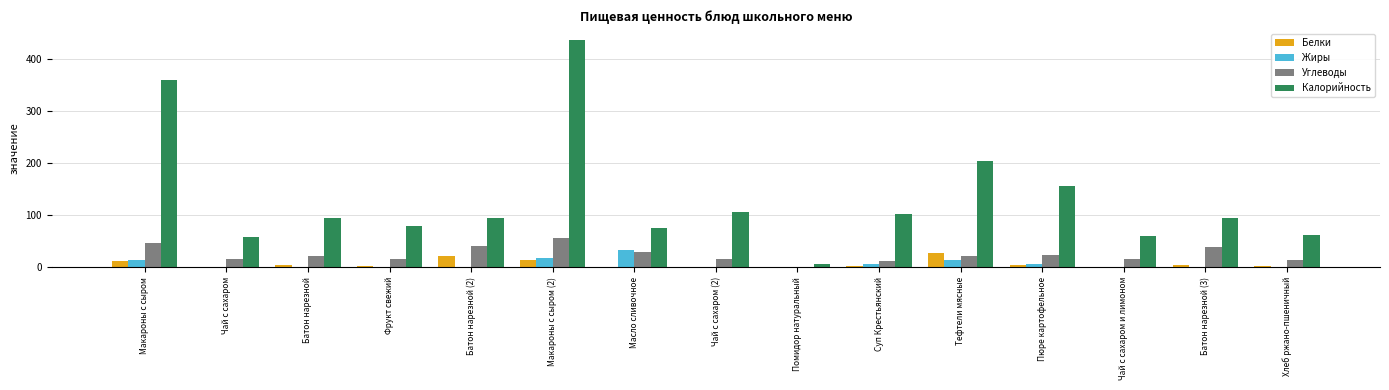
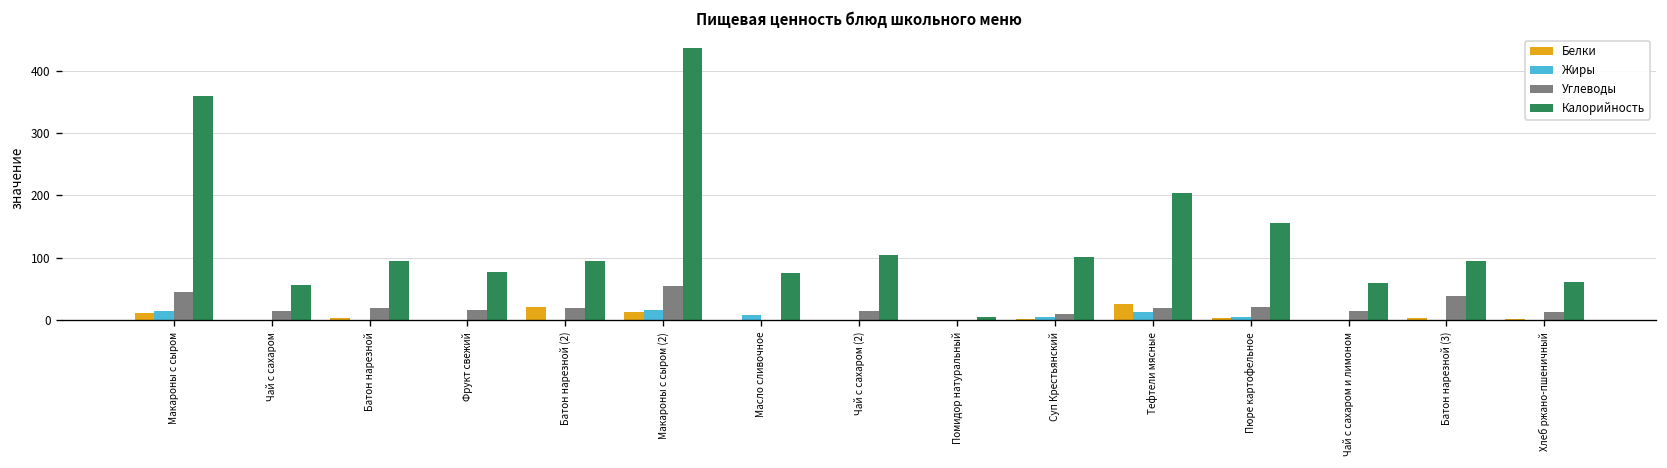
Углеводы, Батон нарезной (2): 40 -> 20
Жиры, Масло сливочное: 30 -> 10
Углеводы, Масло сливочное: 30 -> 0
